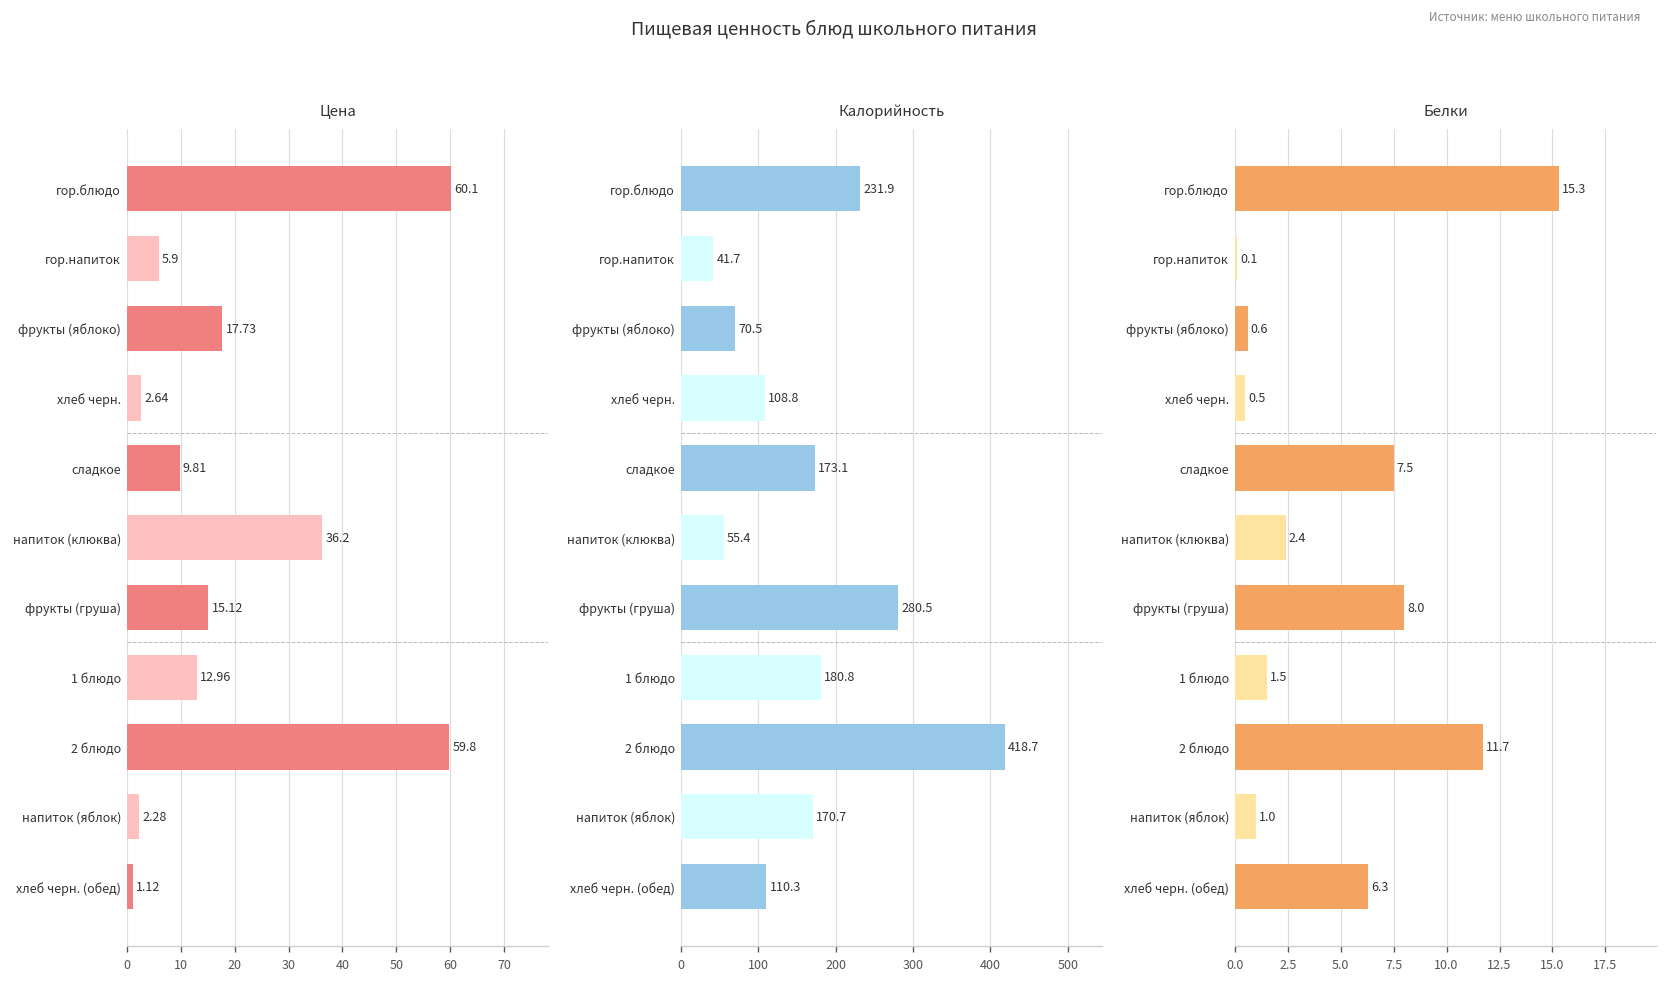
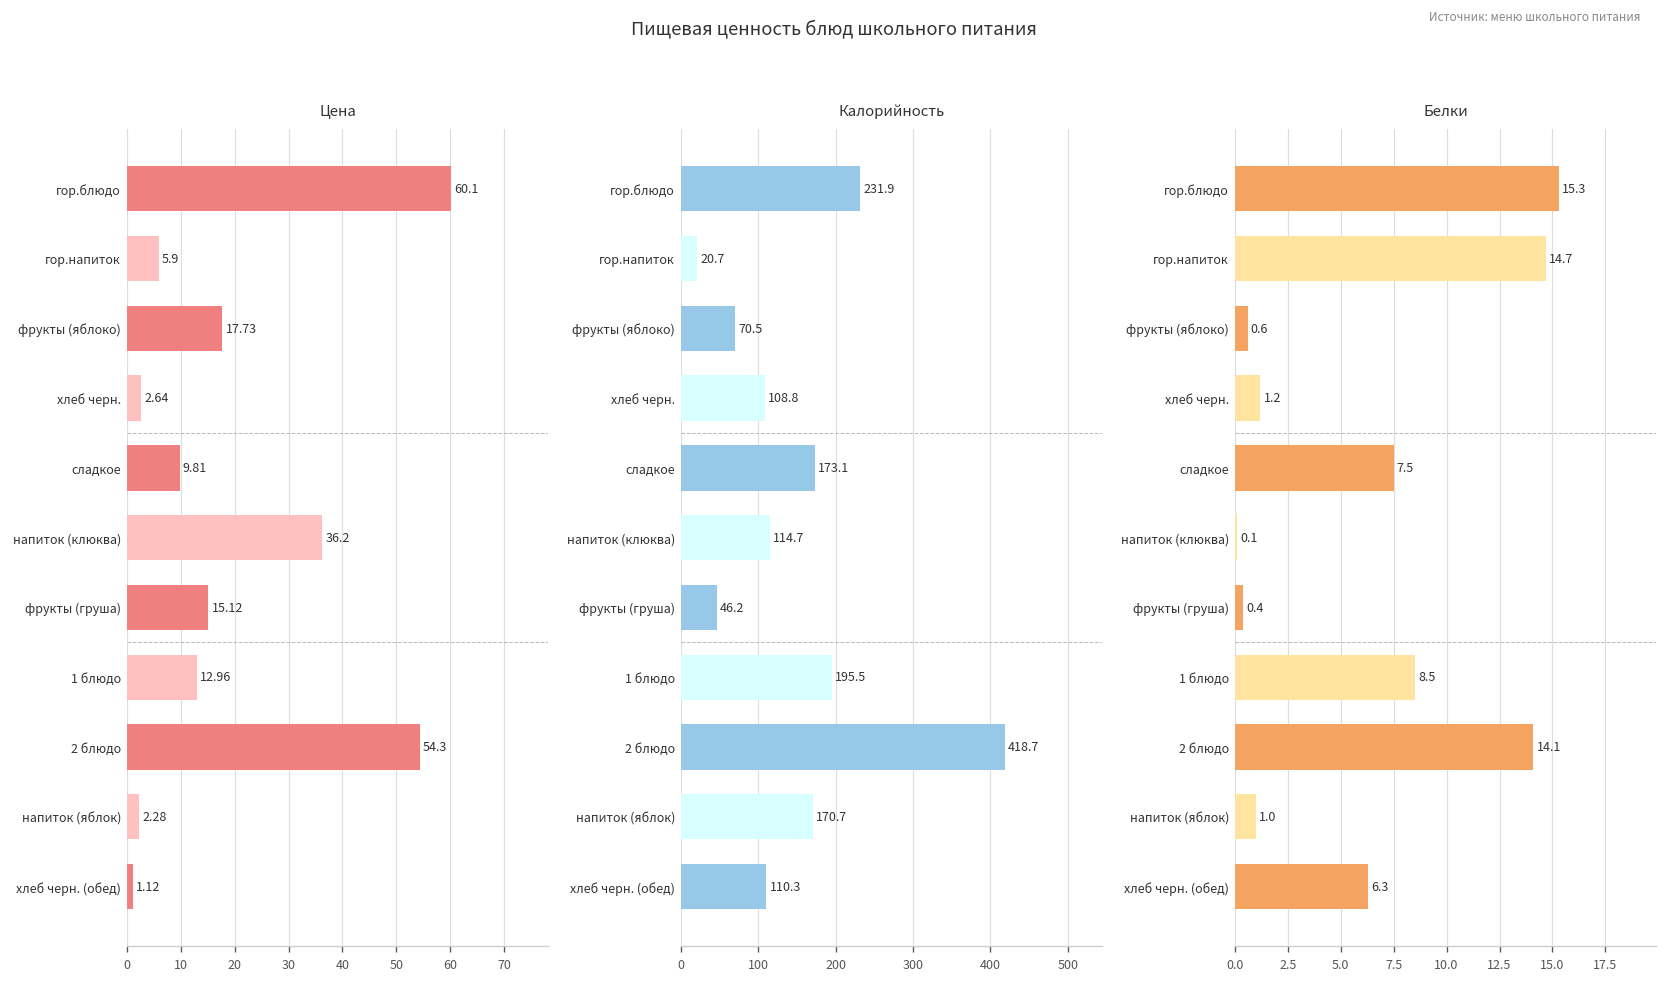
Цена, 2 блюдо: 59.8 -> 54.3
Калорийность, гор.напиток: 41.7 -> 20.7
Калорийность, напиток (клюква): 55.4 -> 114.7
Калорийность, фрукты (груша): 280.5 -> 46.2
Калорийность, 1 блюдо: 180.8 -> 195.5
Белки, гор.напиток: 0.1 -> 14.7
Белки, хлеб черн.: 0.5 -> 1.2
Белки, напиток (клюква): 2.4 -> 0.1
Белки, фрукты (груша): 8.0 -> 0.4
Белки, 1 блюдо: 1.5 -> 8.5
Белки, 2 блюдо: 11.7 -> 14.1
